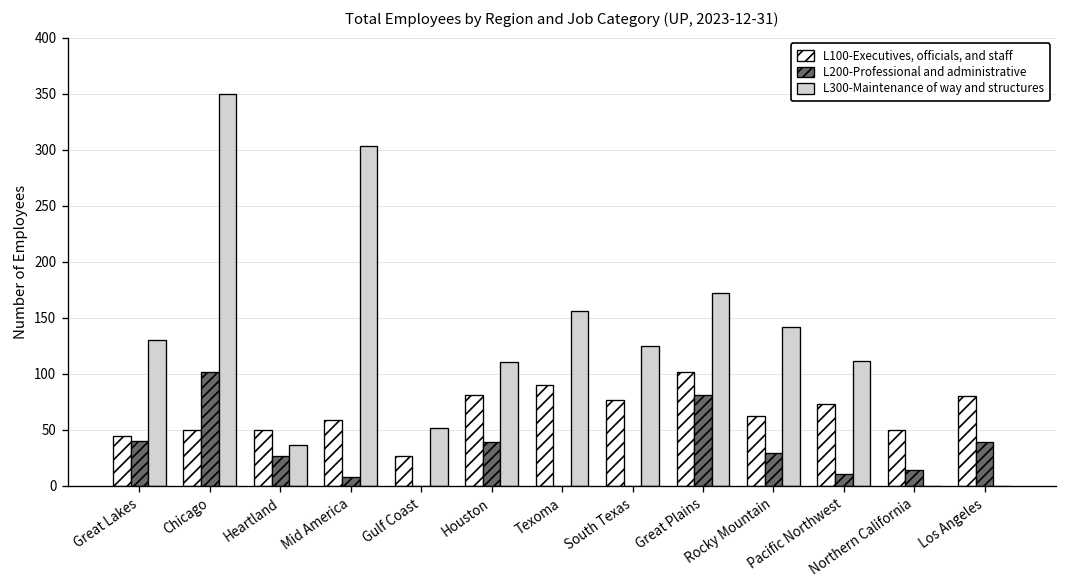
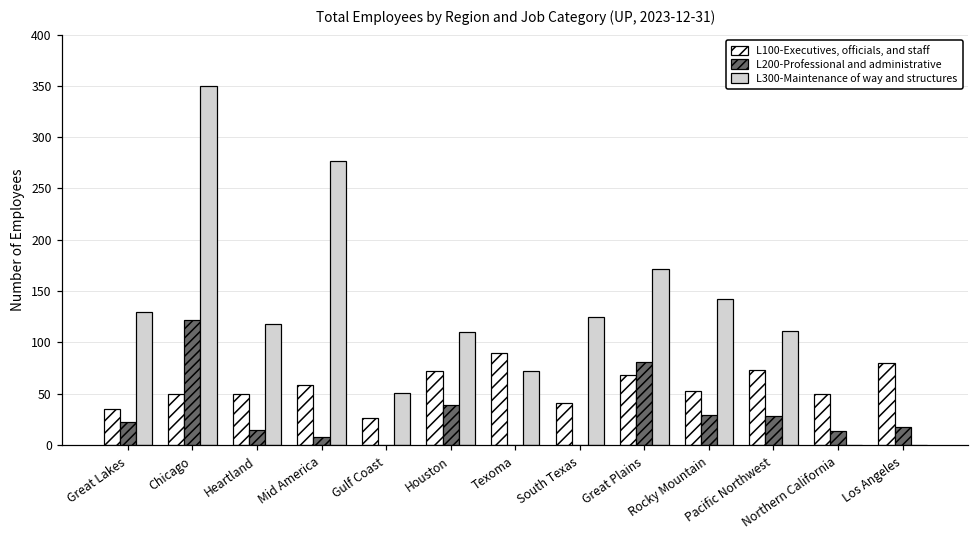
L100-Executives, officials, and staff, Great Lakes: 44 -> 35
L200-Professional and administrative, Great Lakes: 40 -> 20
L200-Professional and administrative, Chicago: 100 -> 120
L200-Professional and administrative, Heartland: 30 -> 20
L300-Maintenance of way and structures, Heartland: 40 -> 120
L300-Maintenance of way and structures, Mid America: 300 -> 280
L100-Executives, officials, and staff, Houston: 80 -> 70
L300-Maintenance of way and structures, Texoma: 160 -> 70
L100-Executives, officials, and staff, South Texas: 80 -> 40
L100-Executives, officials, and staff, Great Plains: 100 -> 70
L100-Executives, officials, and staff, Rocky Mountain: 60 -> 50
L200-Professional and administrative, Pacific Northwest: 10 -> 30
L200-Professional and administrative, Los Angeles: 40 -> 20
